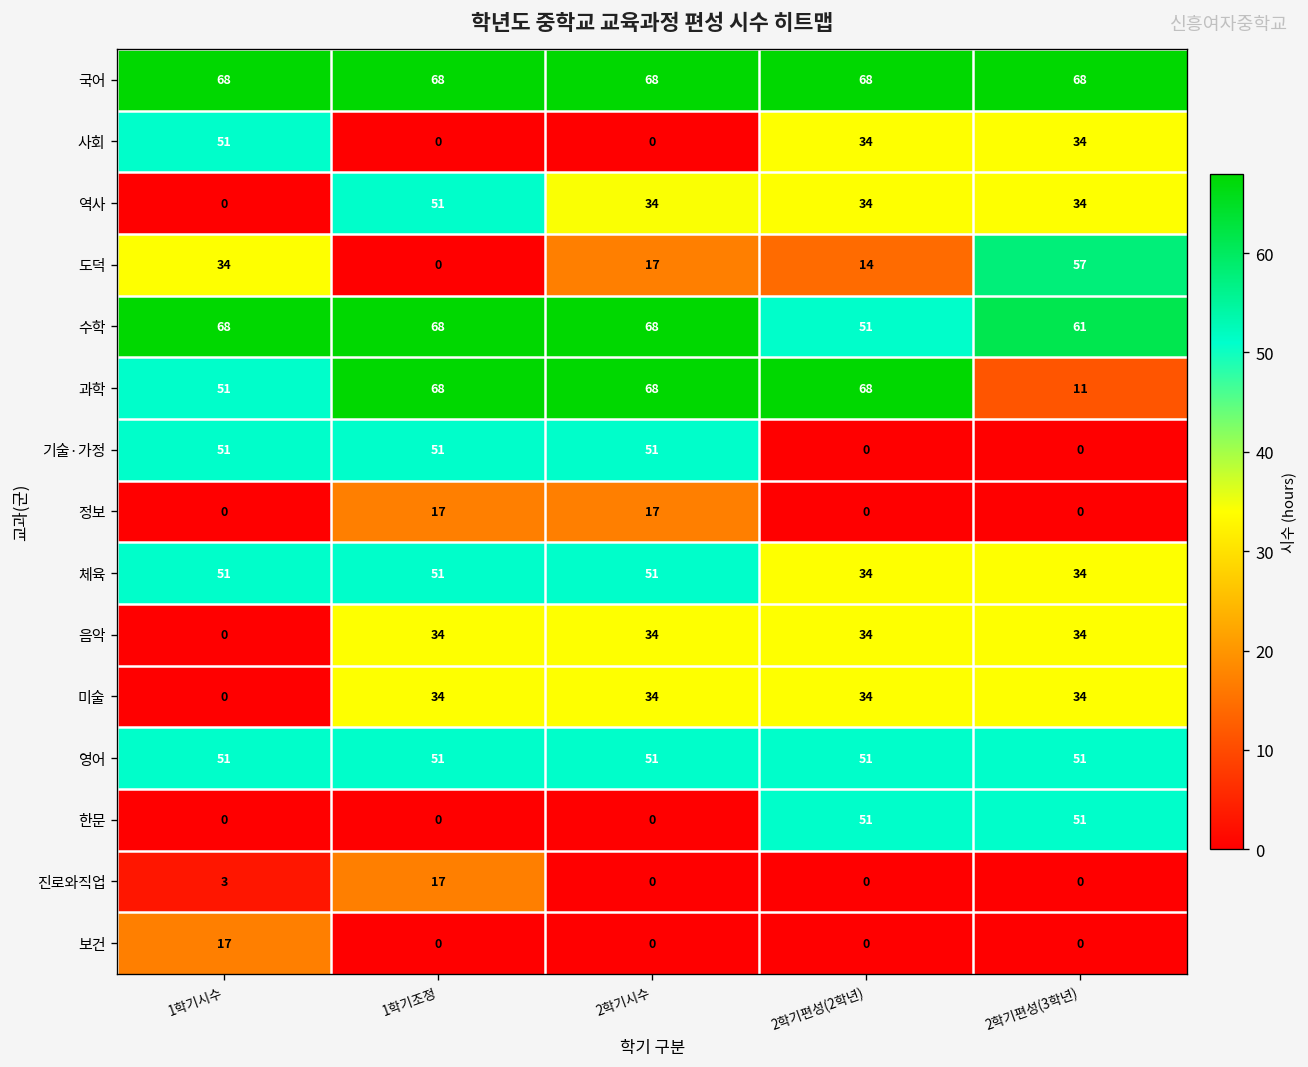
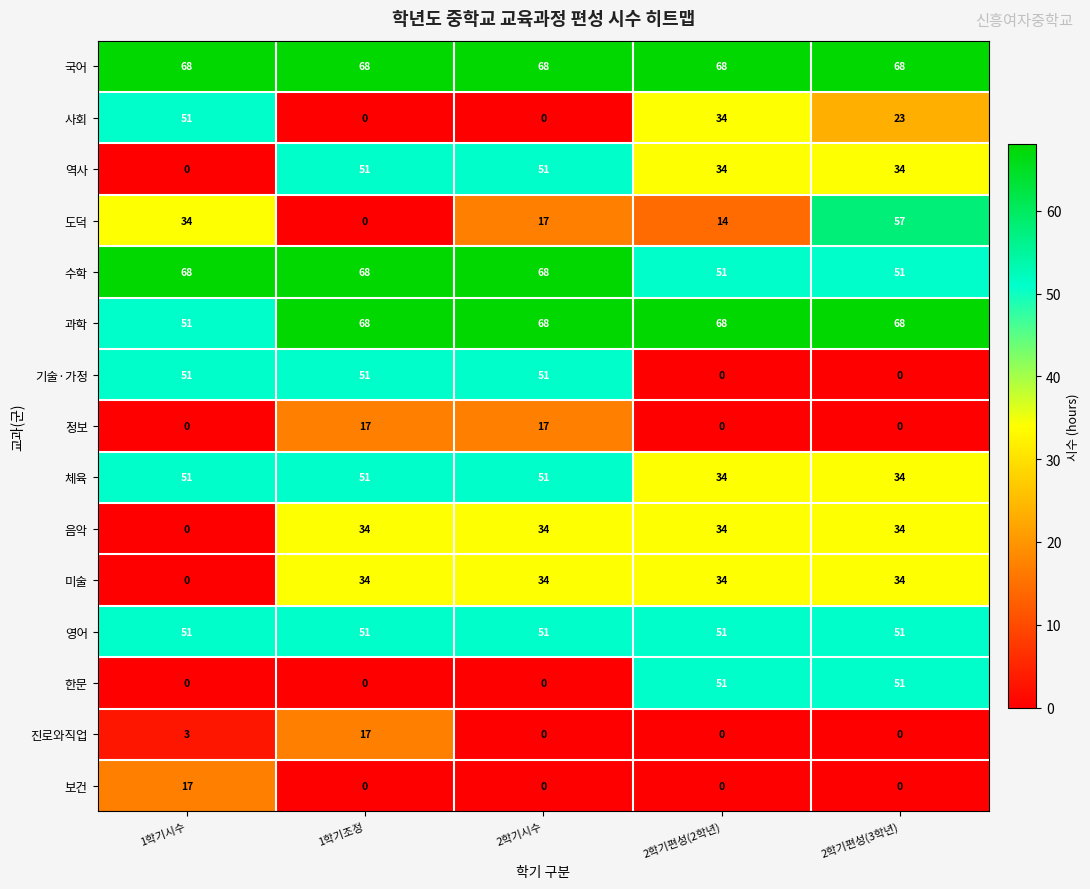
사회, 2학기편성(3학년): 34 -> 23
역사, 2학기시수: 34 -> 51
수학, 2학기편성(3학년): 61 -> 51
과학, 2학기편성(3학년): 11 -> 68
